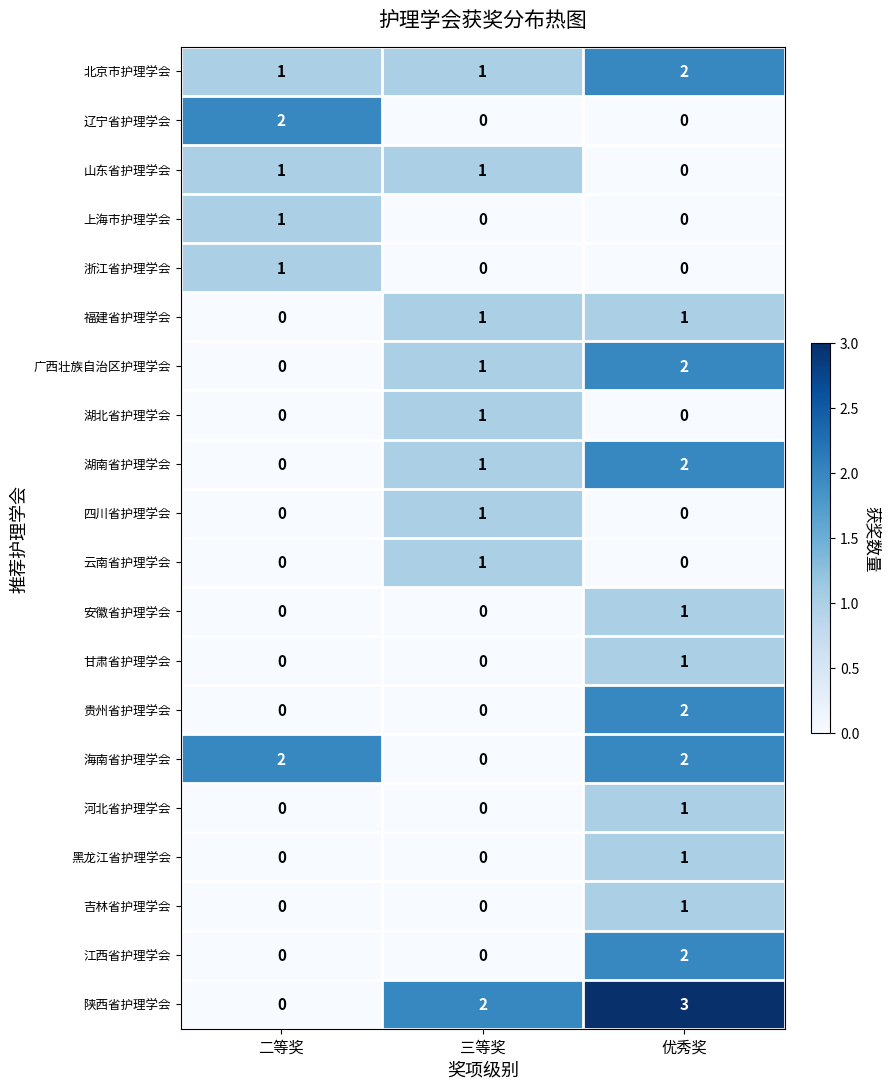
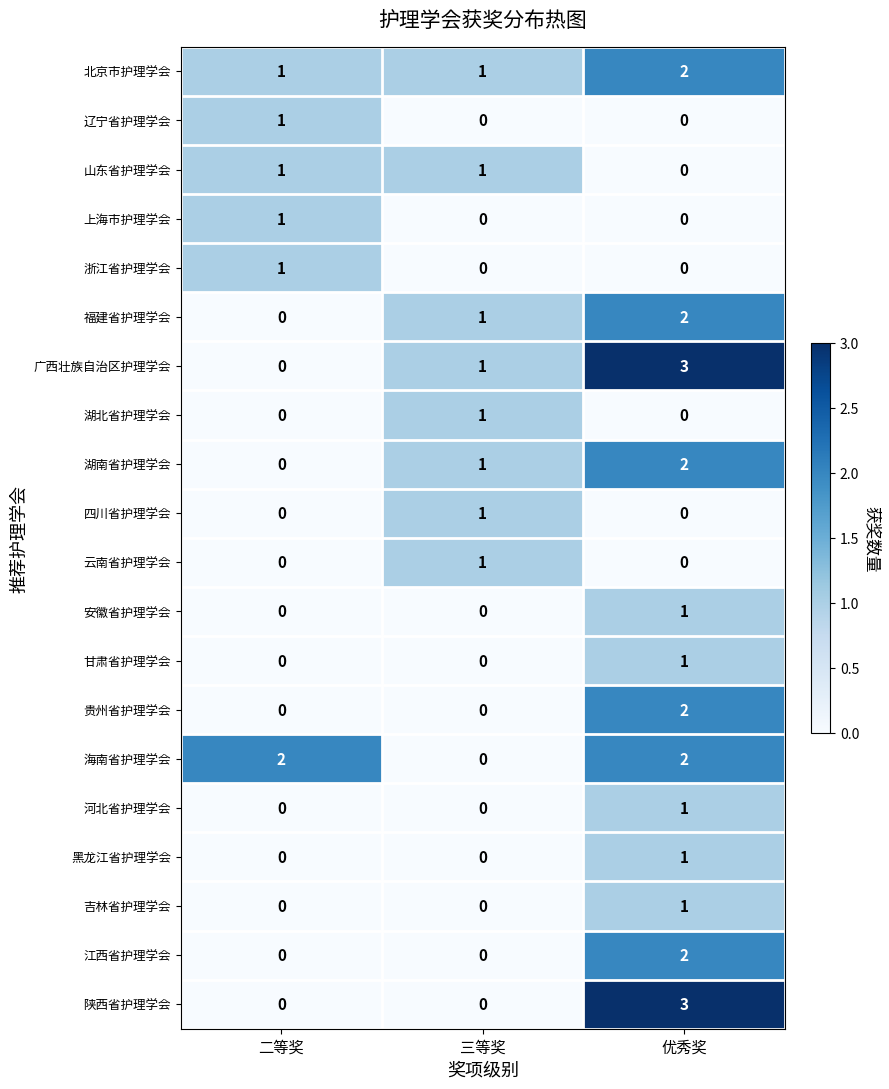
辽宁省护理学会, 二等奖: 2 -> 1
福建省护理学会, 优秀奖: 1 -> 2
广西壮族自治区护理学会, 优秀奖: 2 -> 3
陕西省护理学会, 三等奖: 2 -> 0
